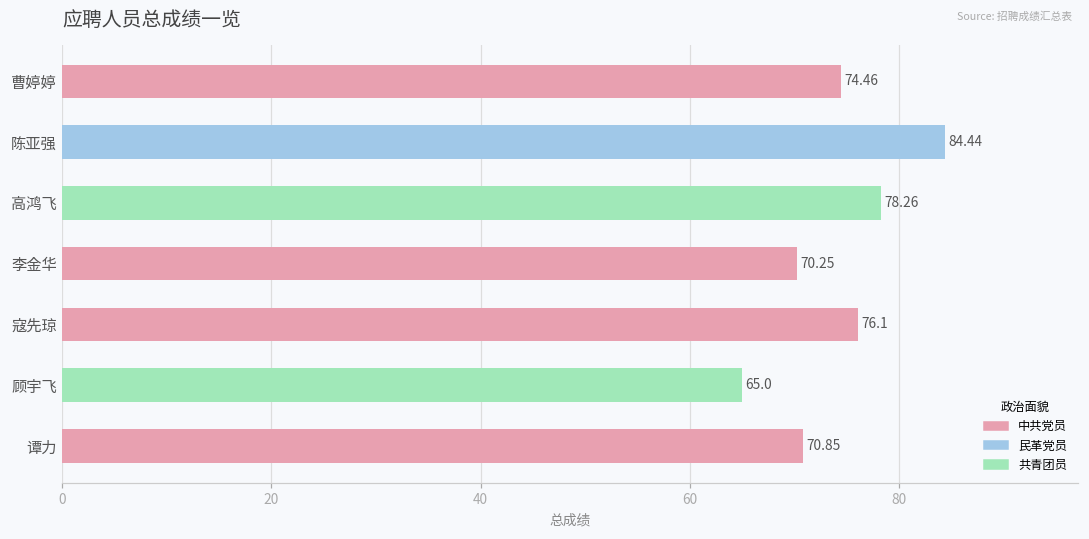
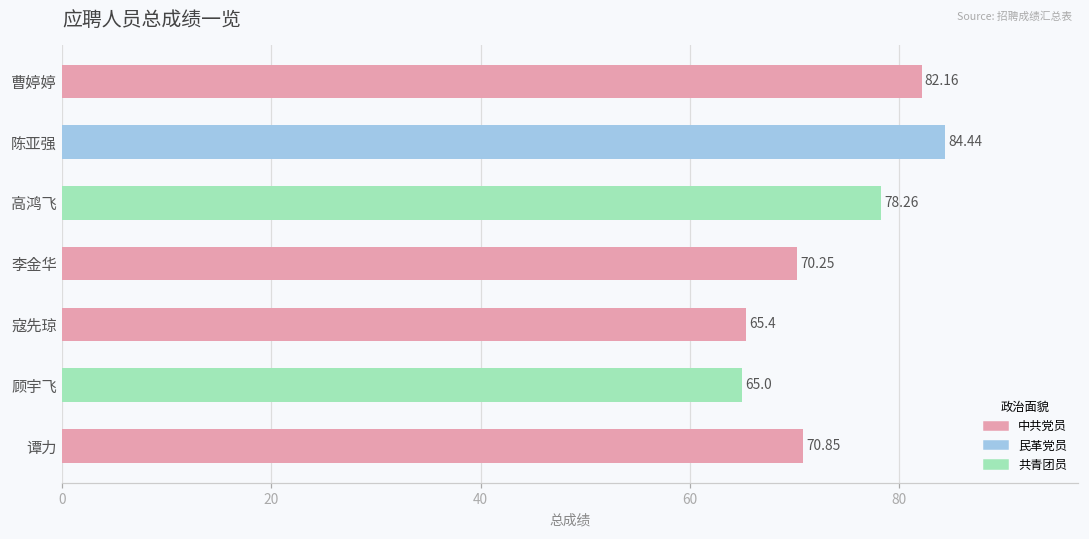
曹婷婷: 74.46 -> 82.16
寇先琼: 76.1 -> 65.4
